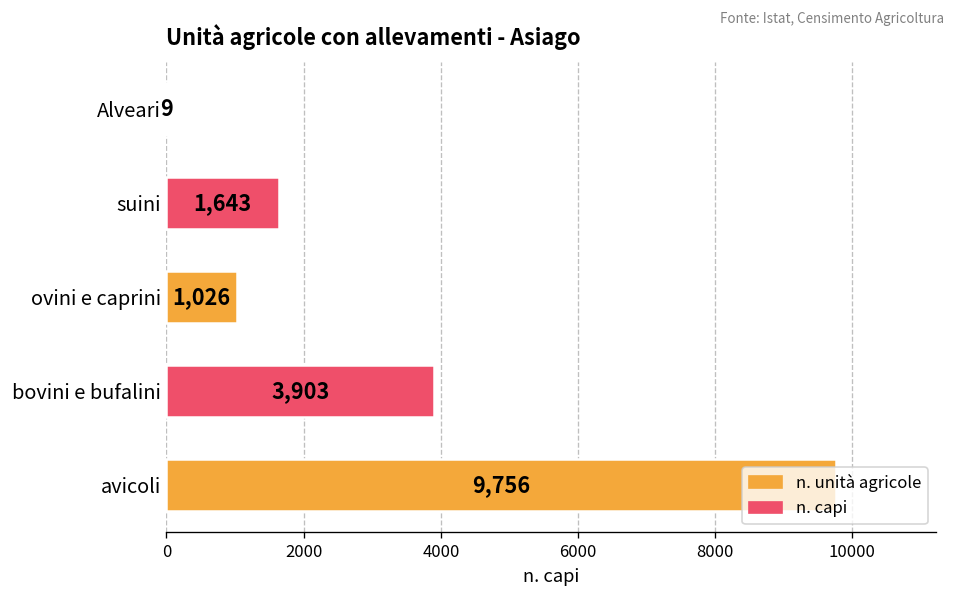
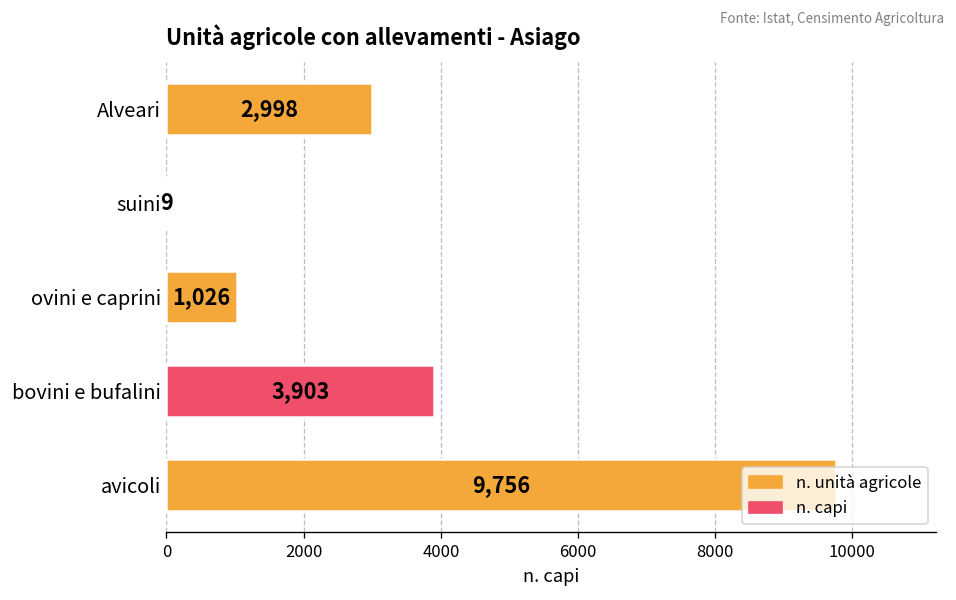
Alveari: 9 -> 2,998
suini: 1,643 -> 9
